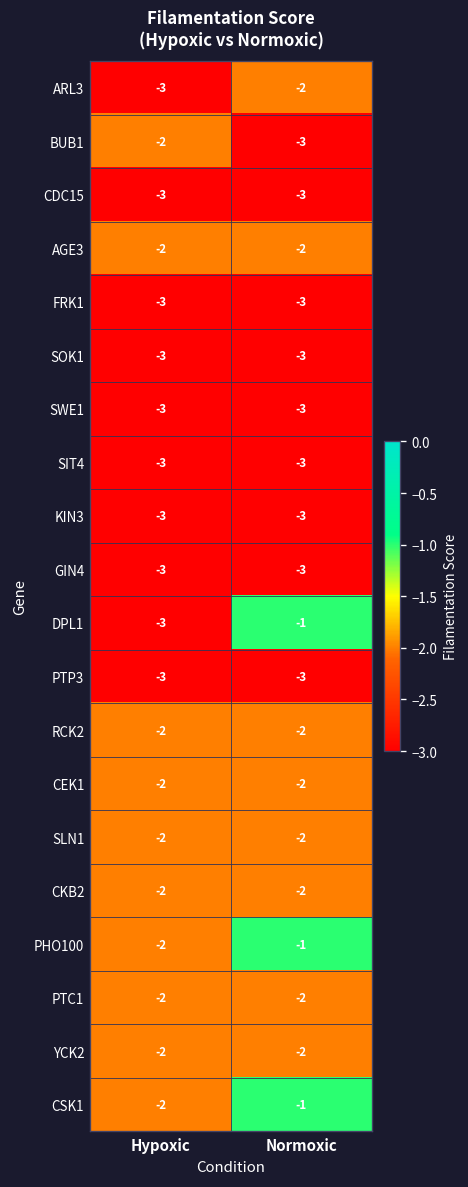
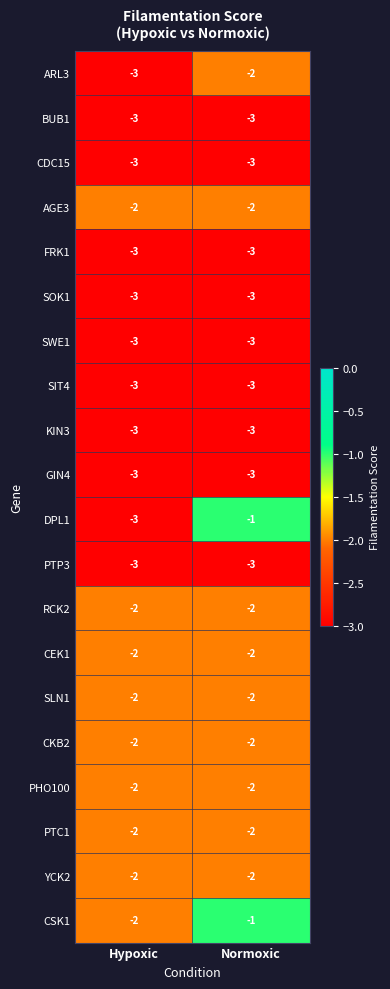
BUB1, Hypoxic: -2 -> -3
PHO100, Normoxic: -1 -> -2
